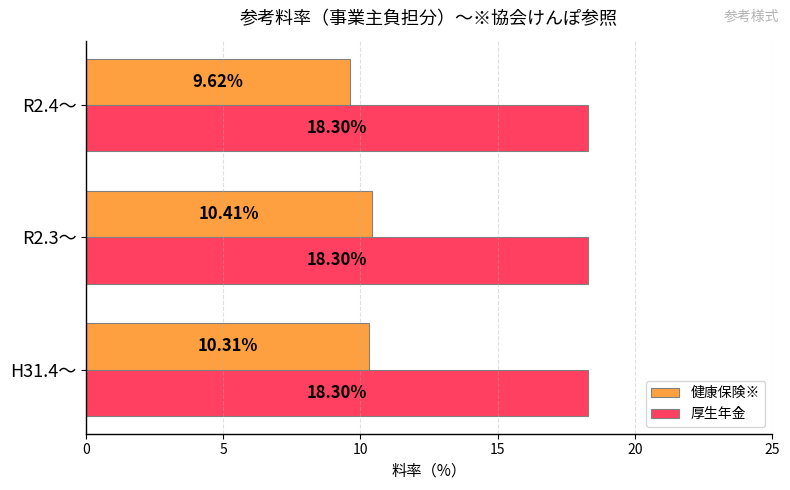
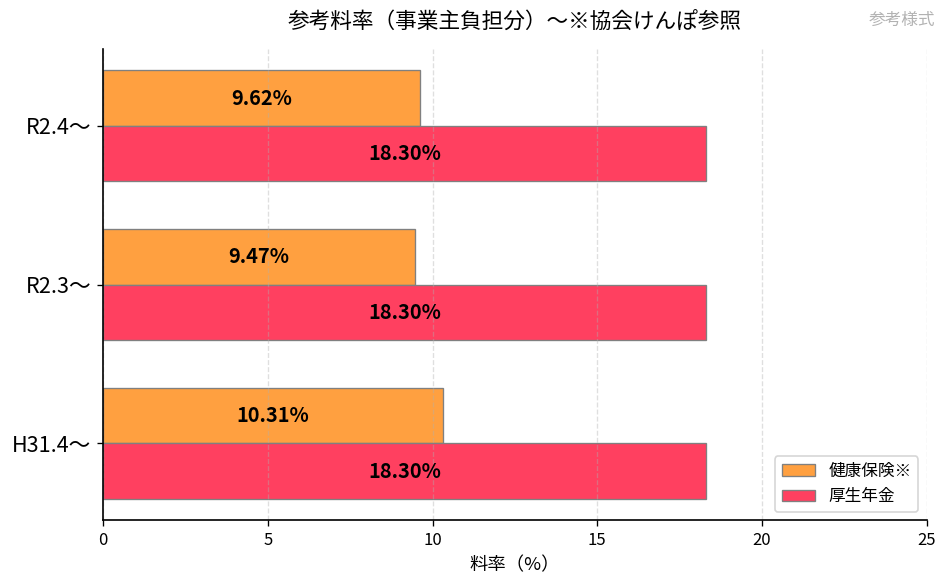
健康保険※, R2.3～: 10.41% -> 9.47%
